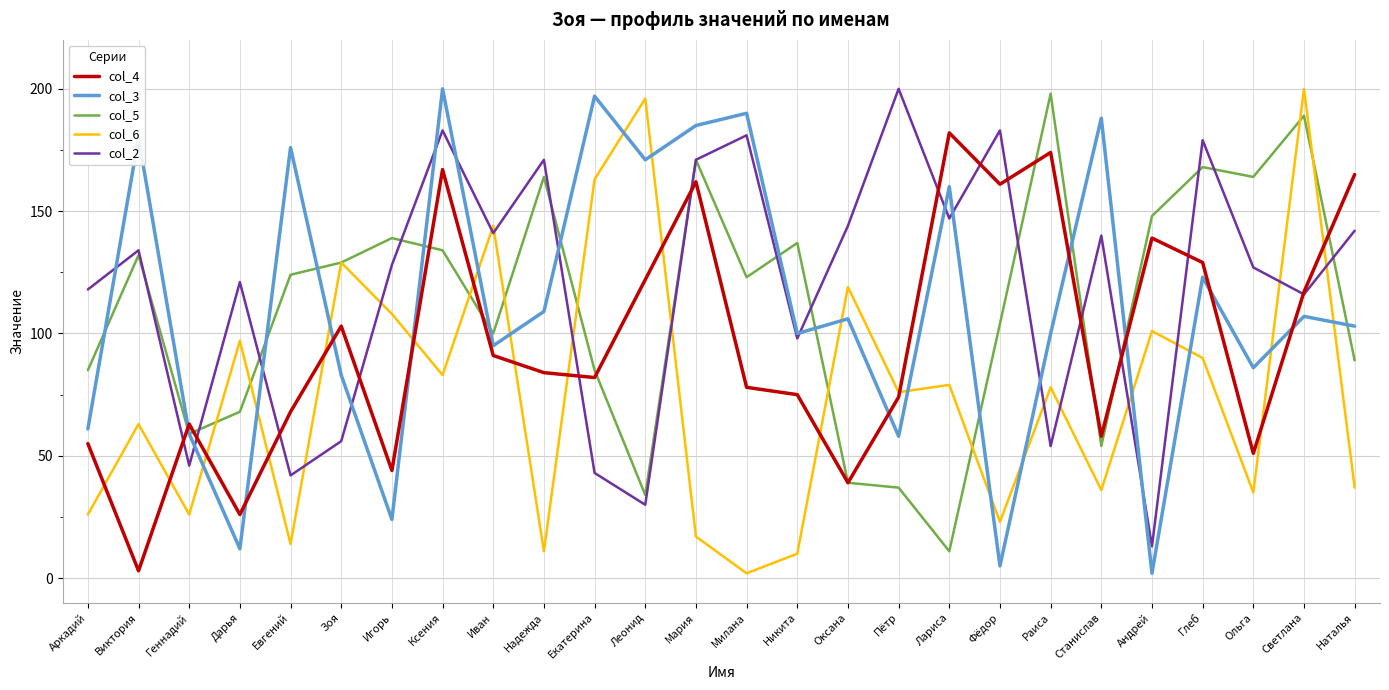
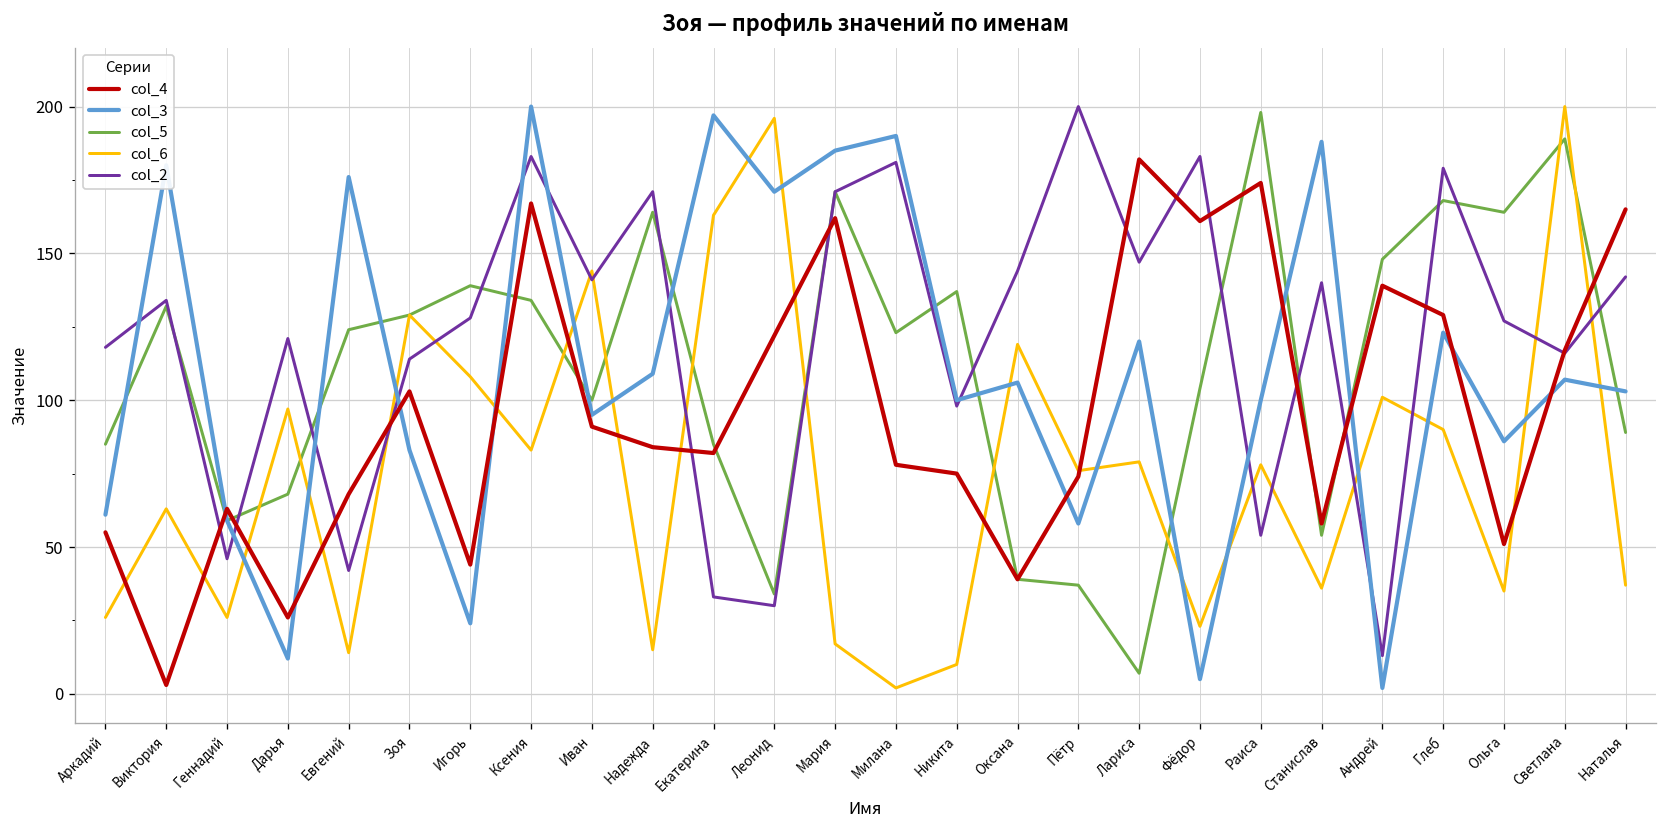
col_2, Зоя: 56 -> 114
col_6, Надежда: 11 -> 15
col_2, Екатерина: 43 -> 33
col_3, Лариса: 160 -> 120
col_5, Лариса: 11 -> 7
